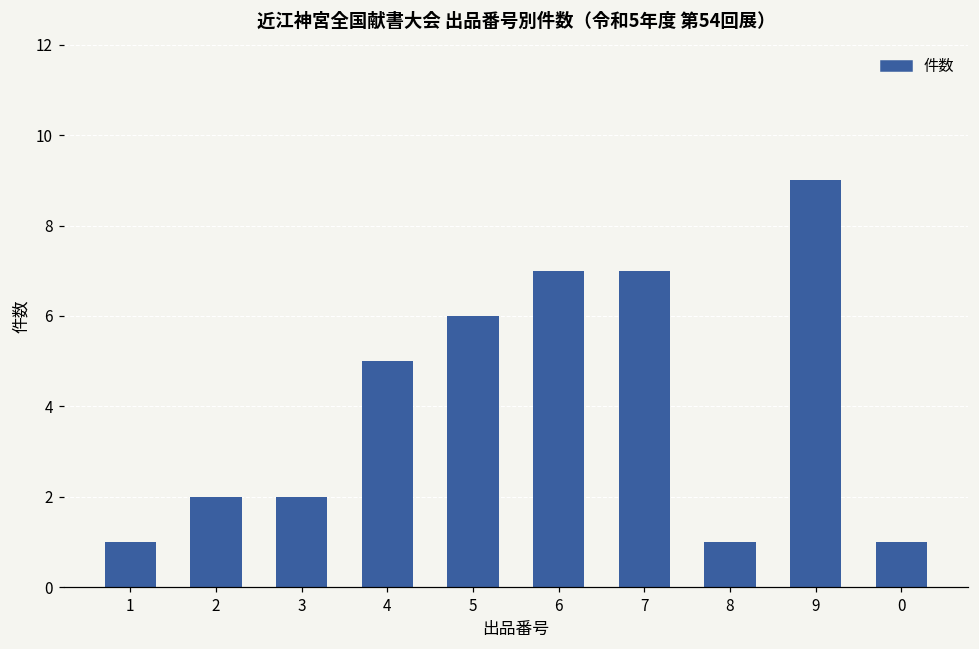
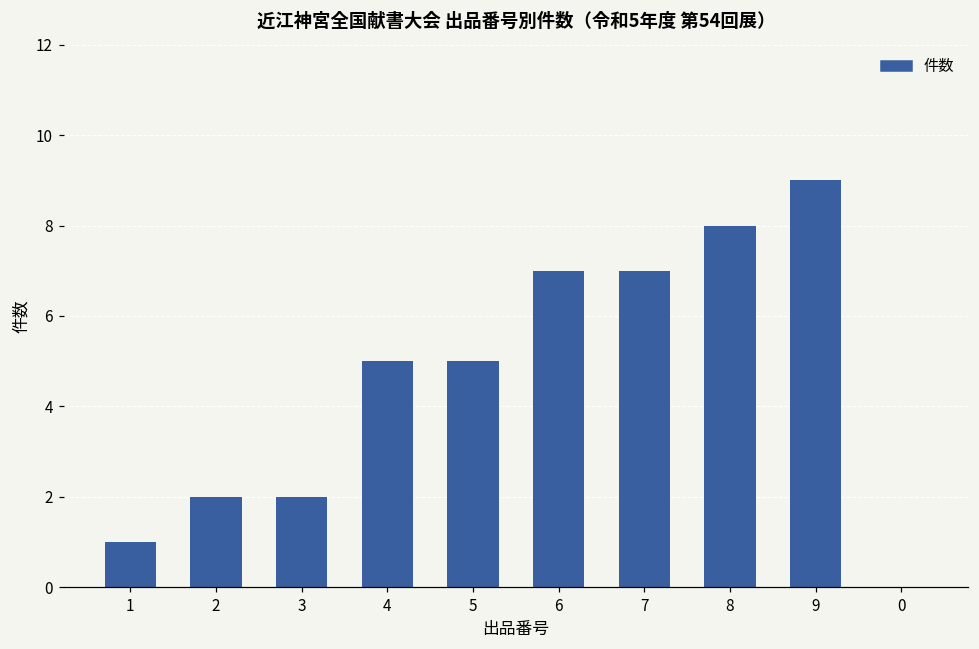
5: 6 -> 5
8: 1 -> 8
0: 1 -> 0
